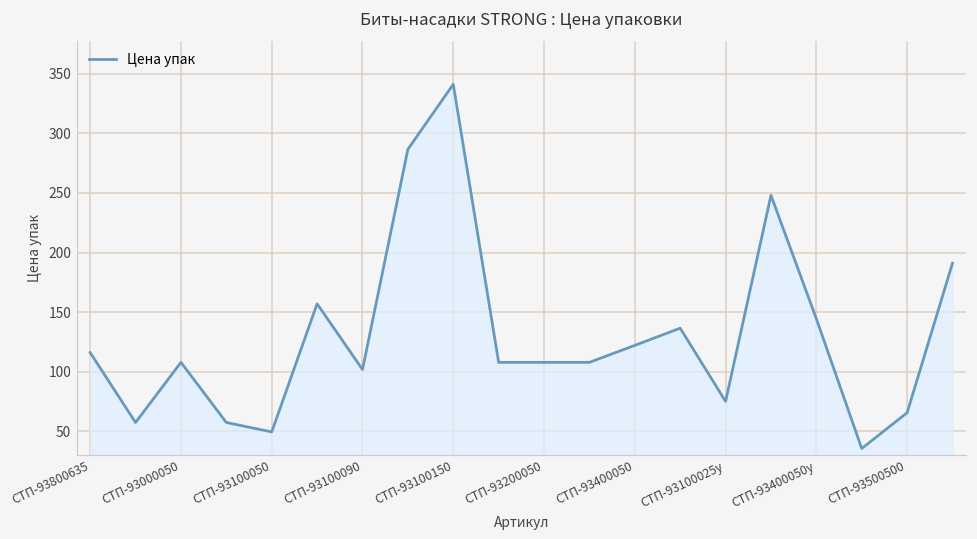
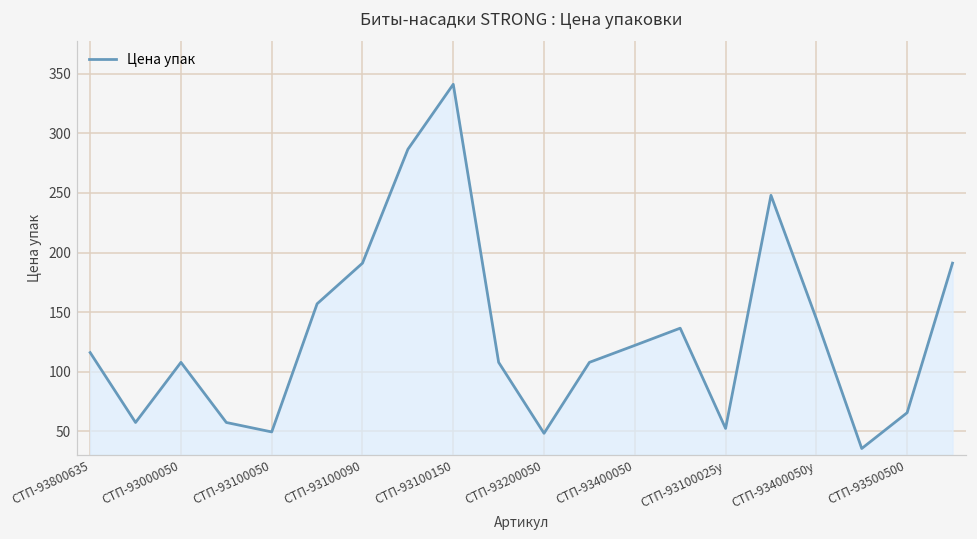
CTП-93100090: 102 -> 191
CTП-93200050: 108 -> 48
CTП-93100025у: 75 -> 52
